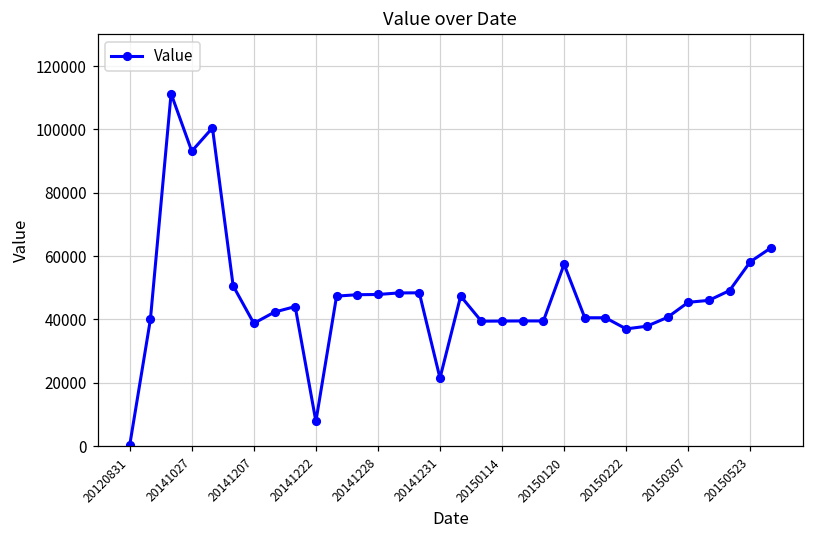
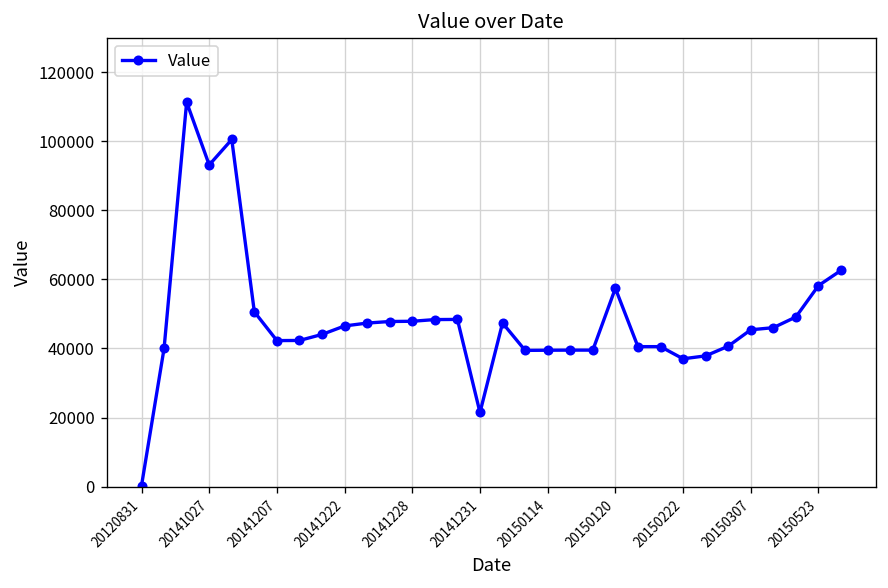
20141207: 39000 -> 42000
20141222: 8000 -> 47000
